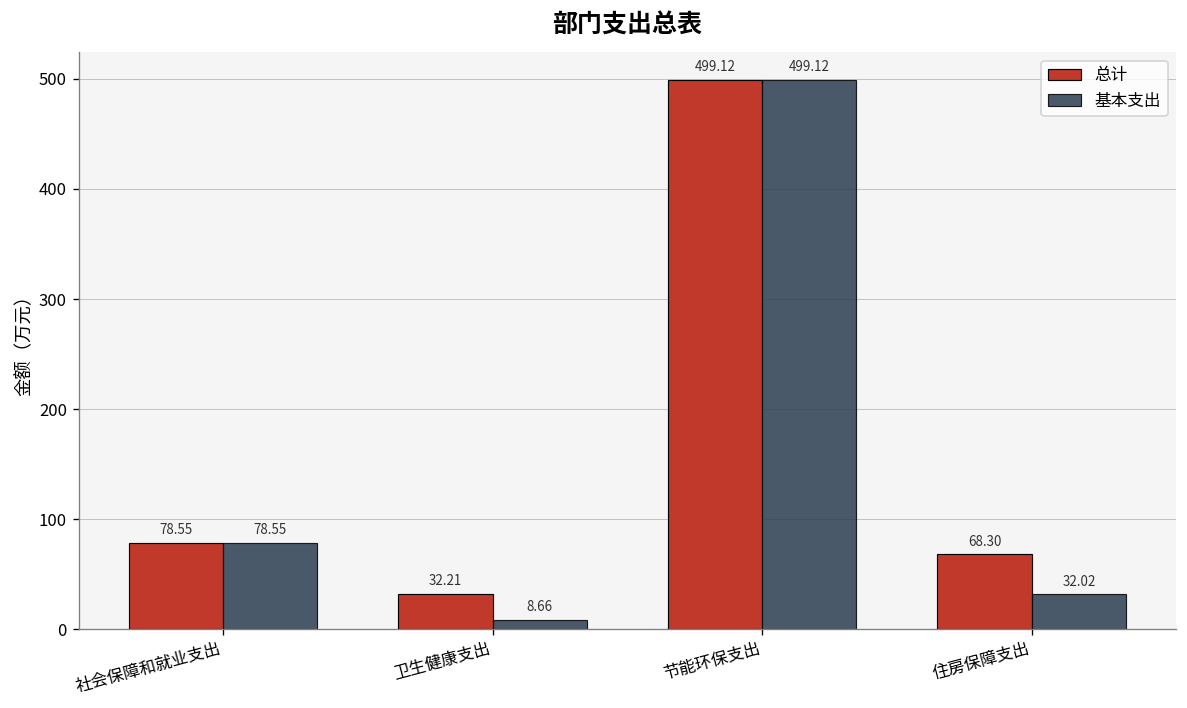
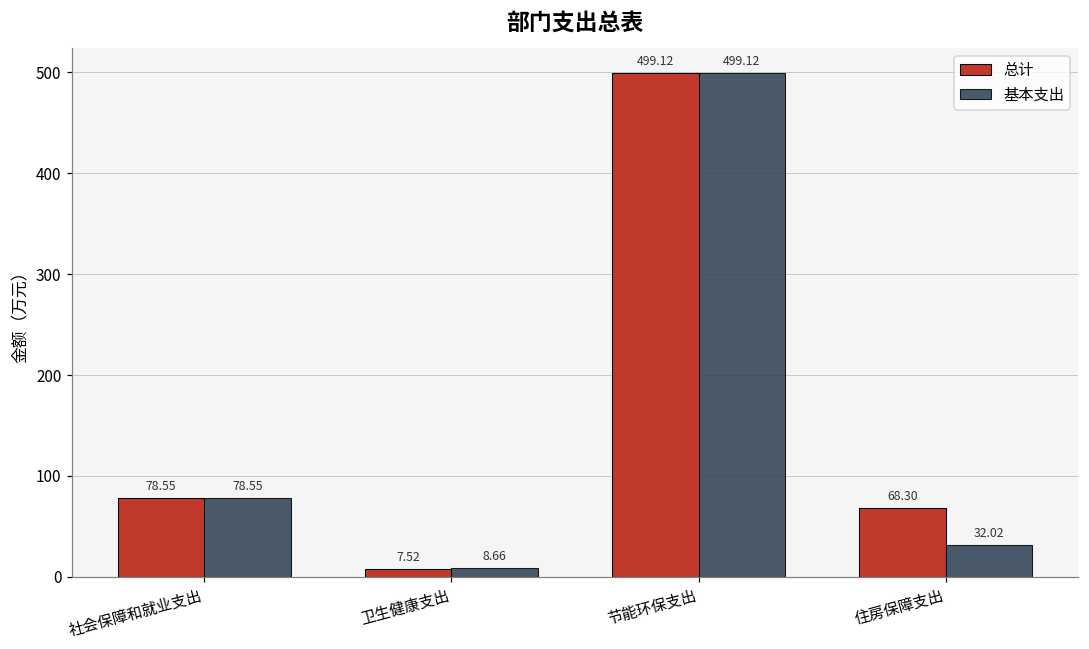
总计, 卫生健康支出: 32.21 -> 7.52
